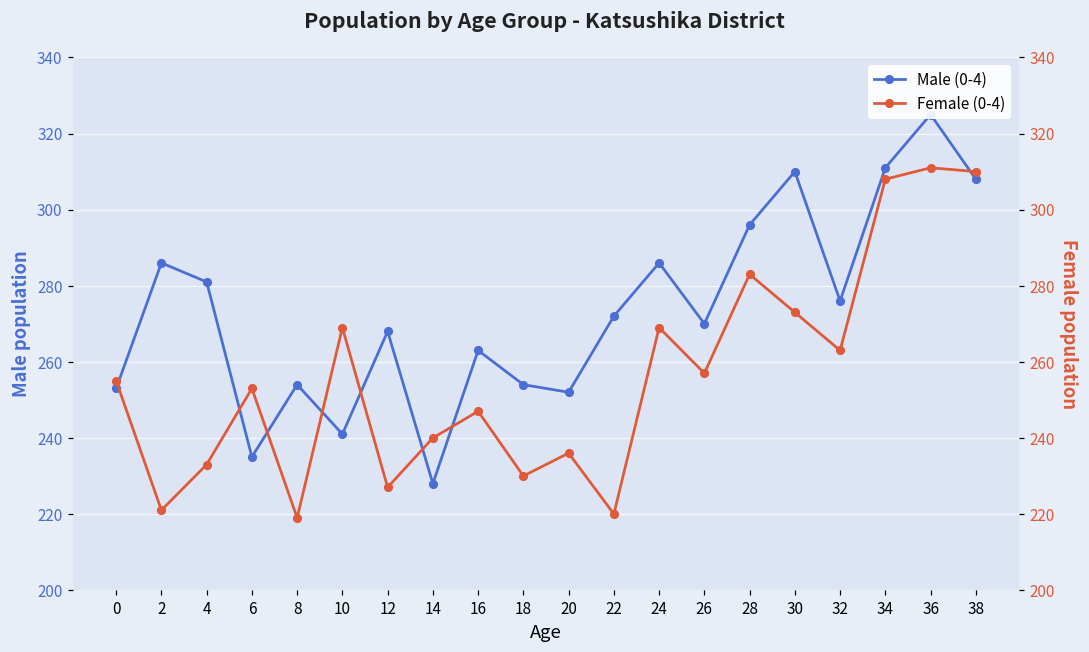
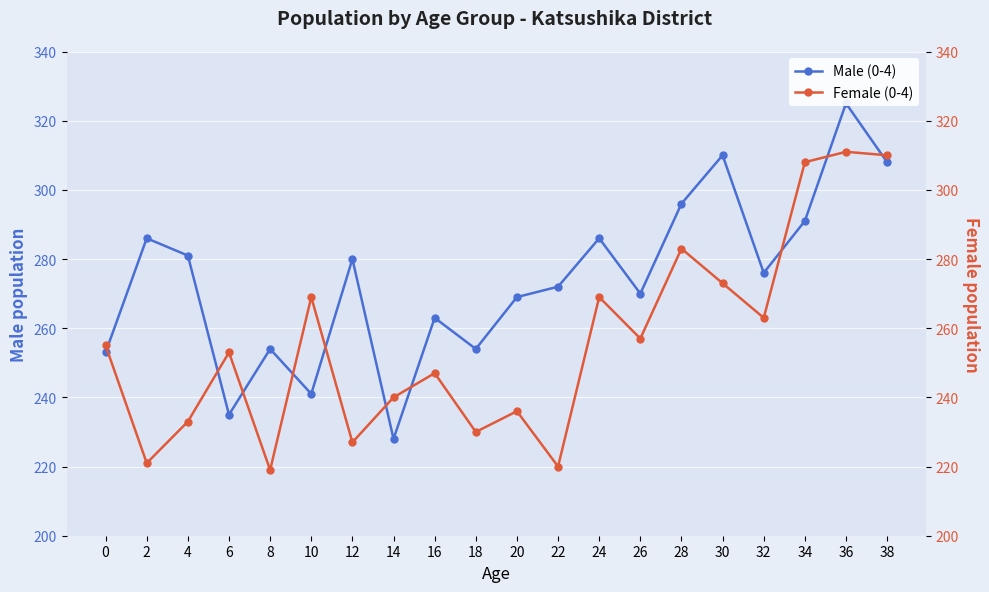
Male (0-4), 12: 268 -> 280
Male (0-4), 20: 252 -> 269
Male (0-4), 34: 311 -> 291
